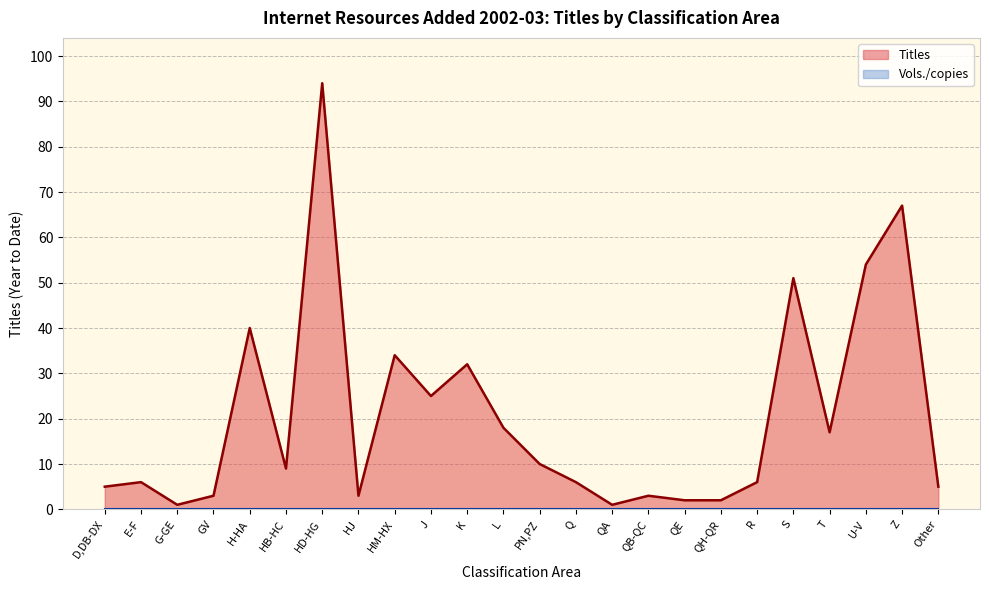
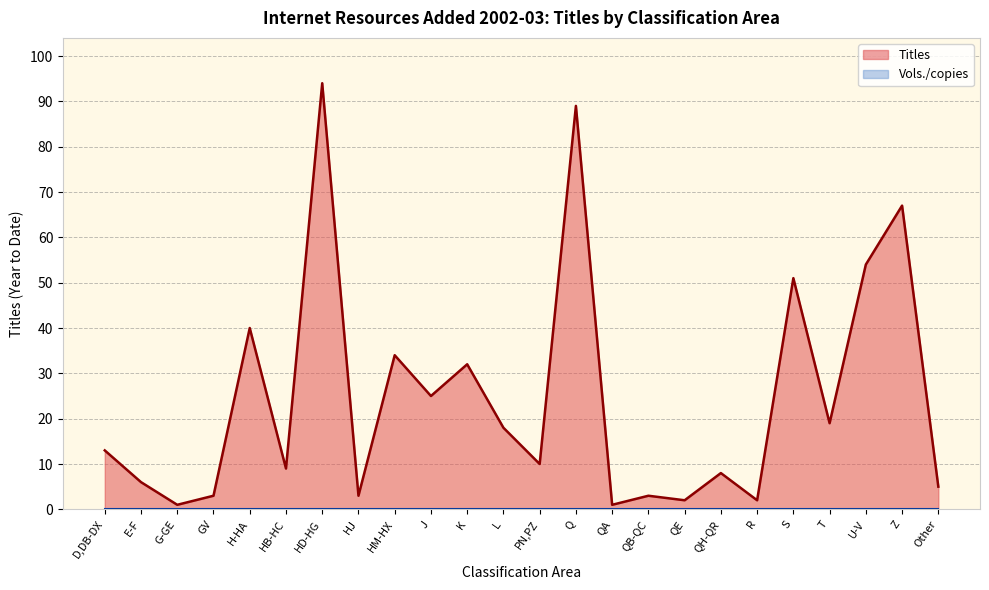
Titles, D,DB-DX: 5 -> 13
Titles, Q: 6 -> 89
Titles, QH-QR: 2 -> 8
Titles, R: 6 -> 2
Titles, T: 17 -> 19
